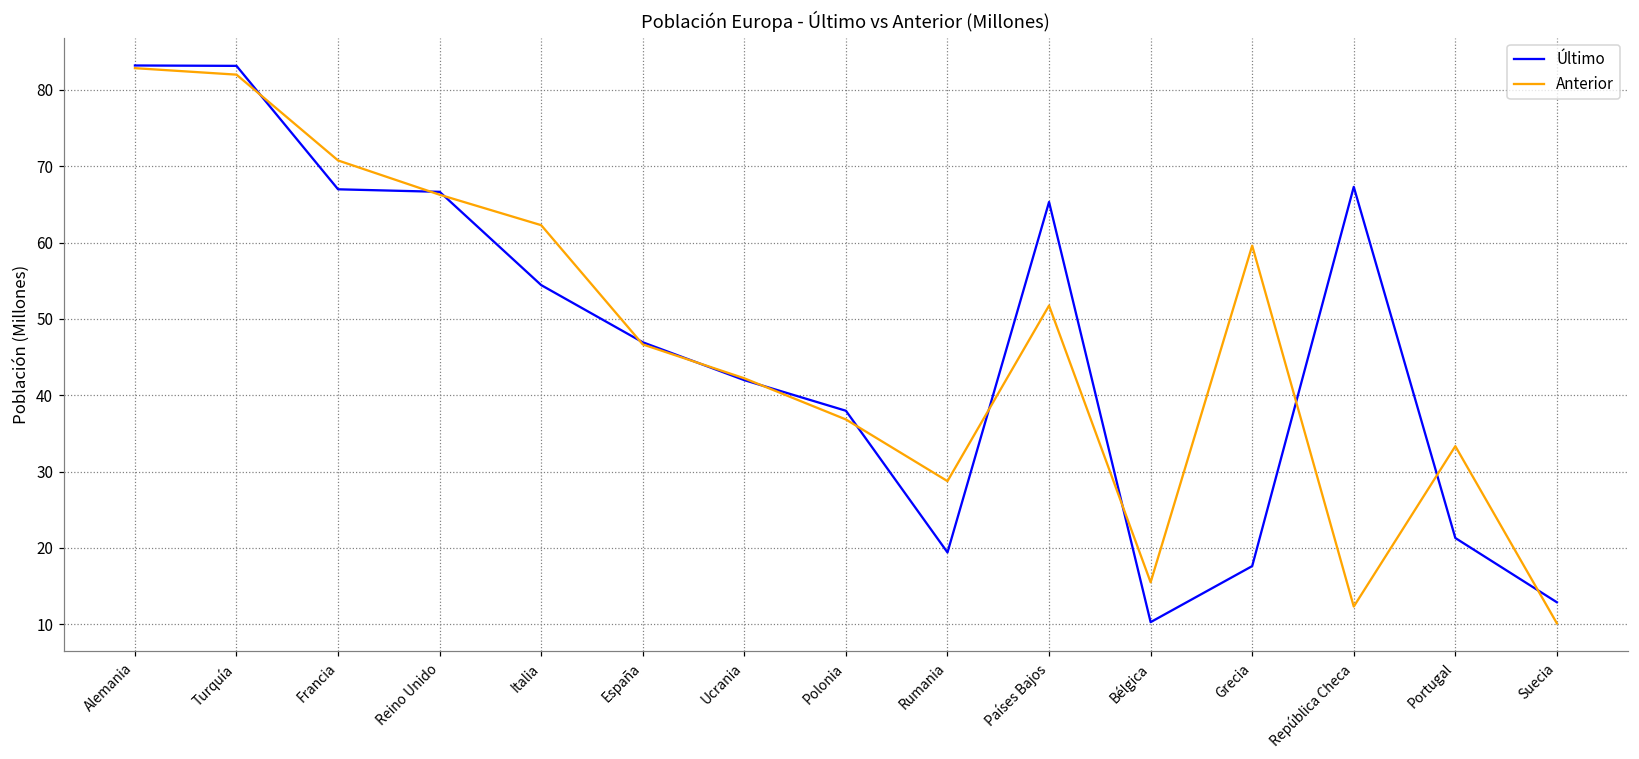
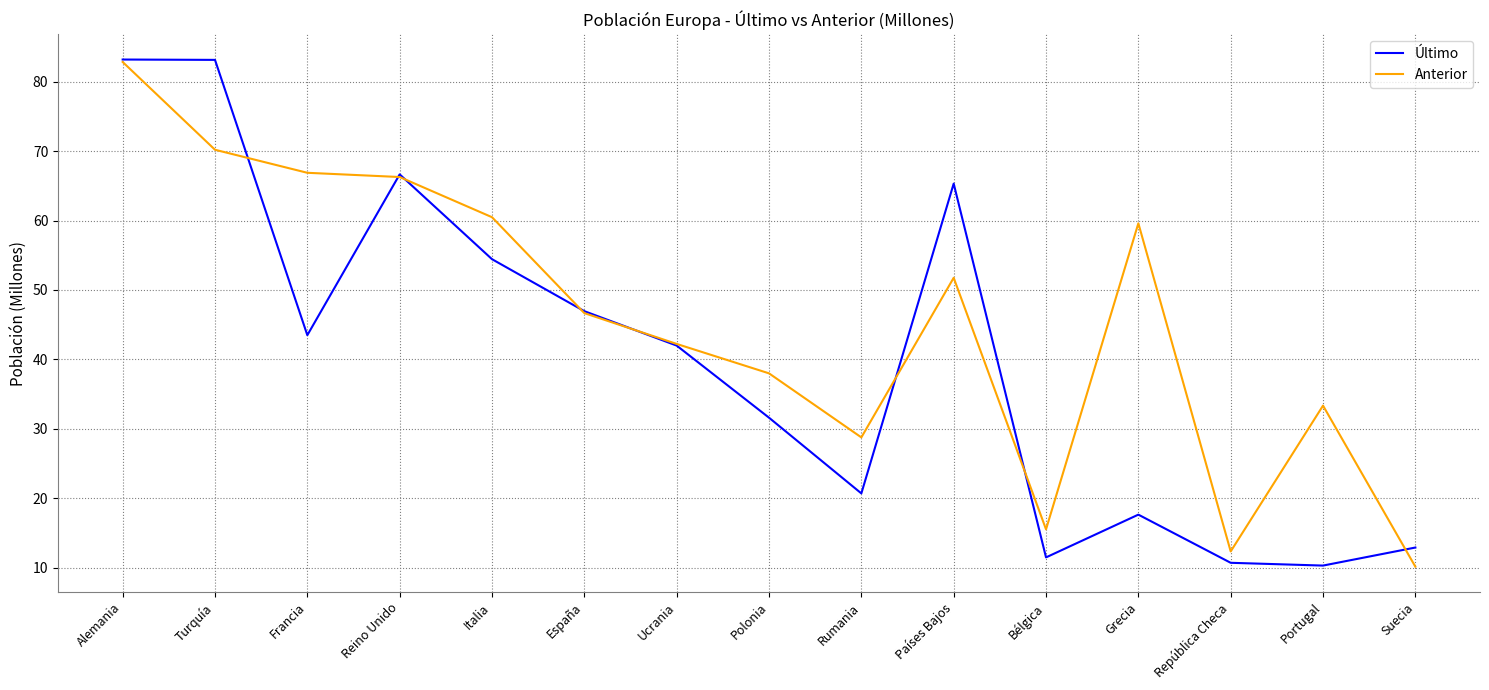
Anterior, Turquía: 82 -> 70
Último, Francia: 67 -> 43
Anterior, Francia: 71 -> 67
Anterior, Italia: 62 -> 60
Último, Polonia: 38 -> 32
Anterior, Polonia: 37 -> 38
Último, Rumania: 19 -> 21
Último, Bélgica: 10 -> 11
Último, República Checa: 67 -> 11
Último, Portugal: 21 -> 10
